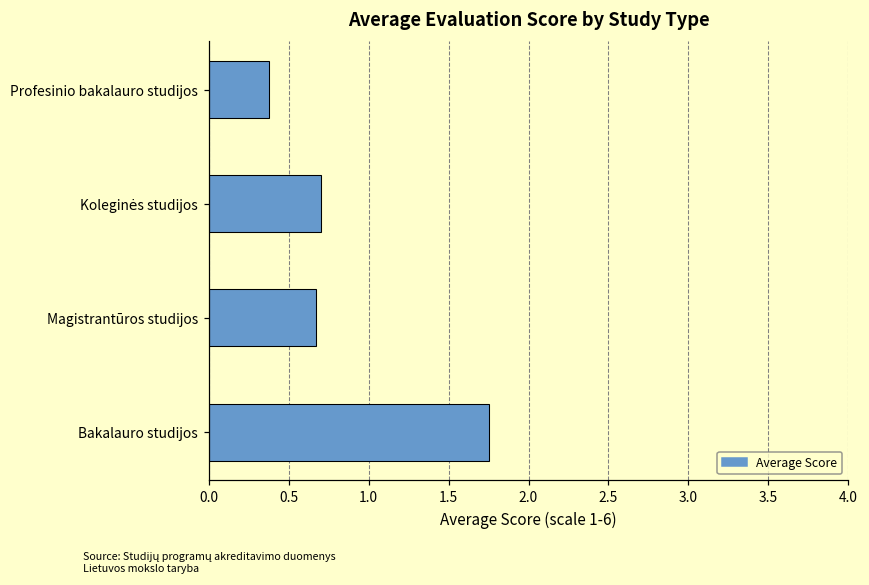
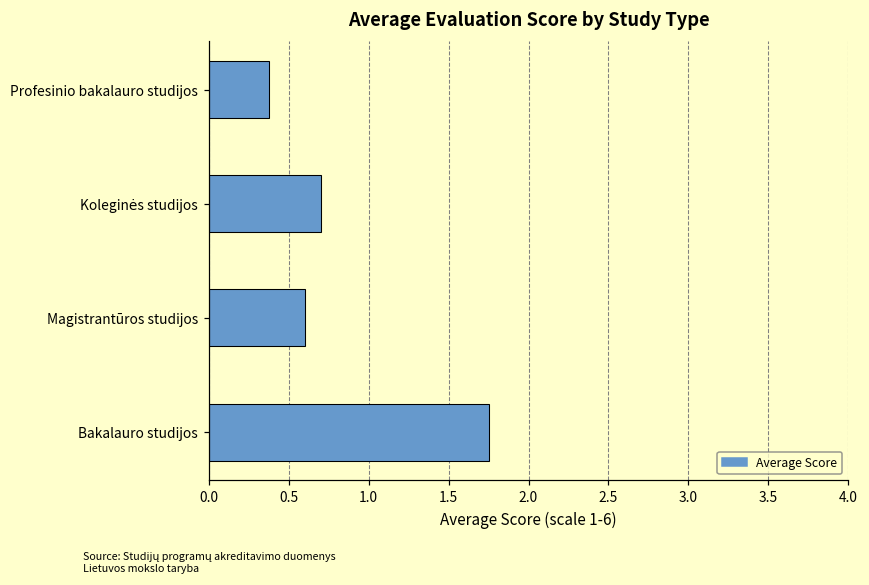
Magistrantūros studijos: 0.67 -> 0.60
